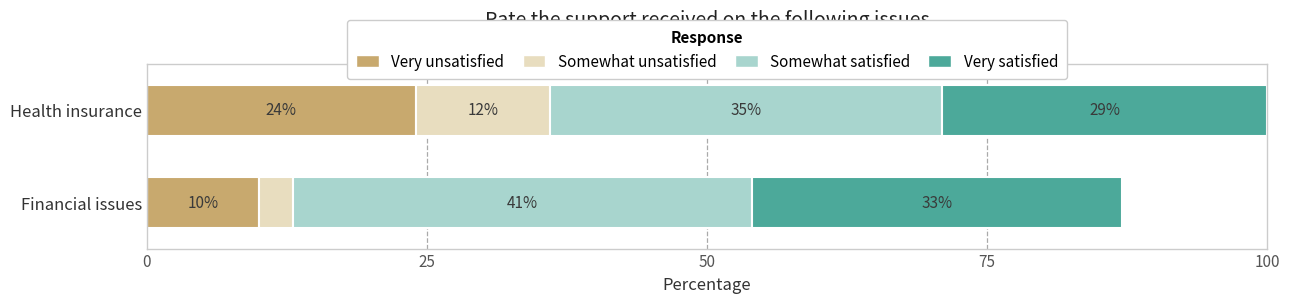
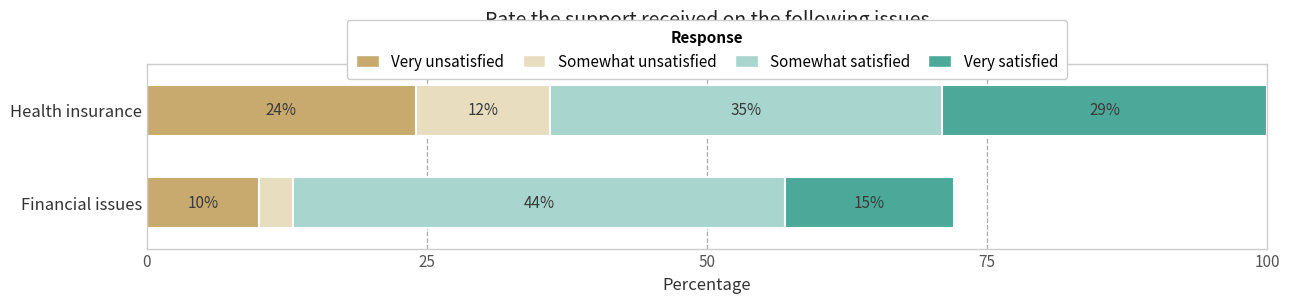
Somewhat satisfied, Financial issues: 41% -> 44%
Very satisfied, Financial issues: 33% -> 15%
